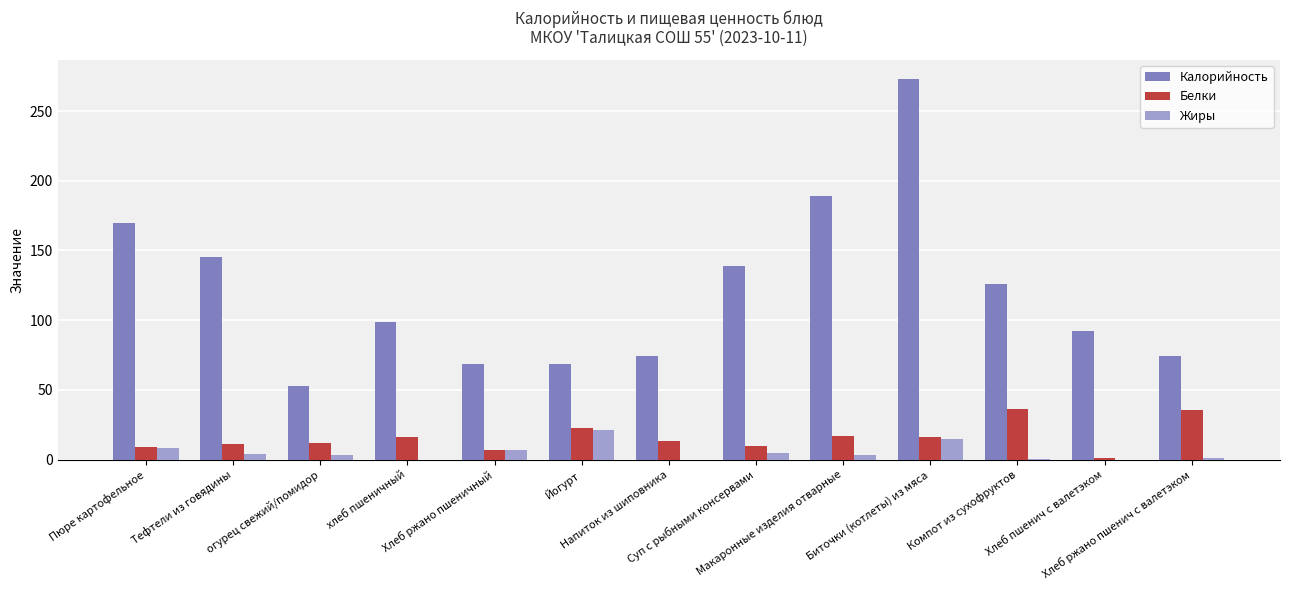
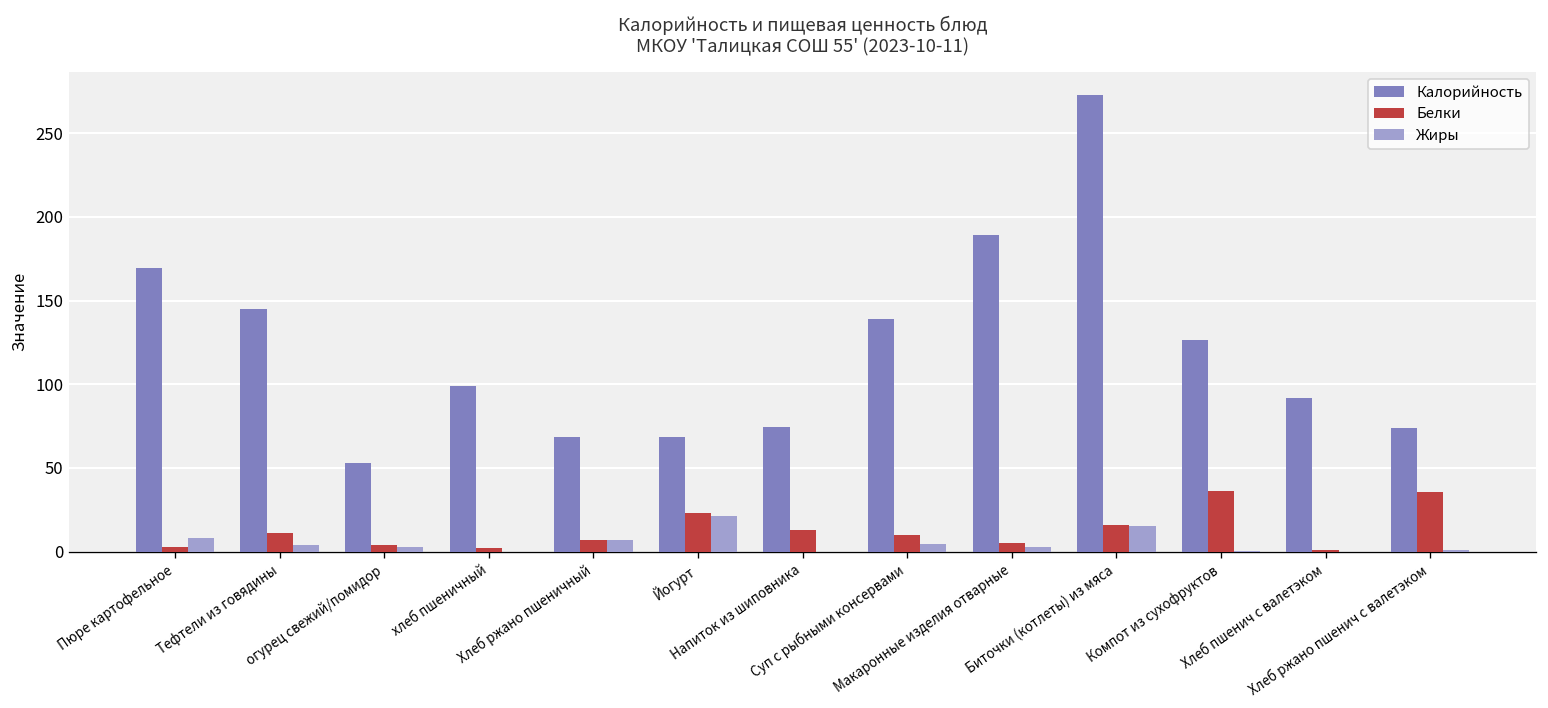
Белки, Пюре картофельное: 9 -> 3
Белки, огурец свежий/помидор: 12 -> 4
Белки, хлеб пшеничный: 16 -> 2
Белки, Макаронные изделия отварные: 17 -> 5
